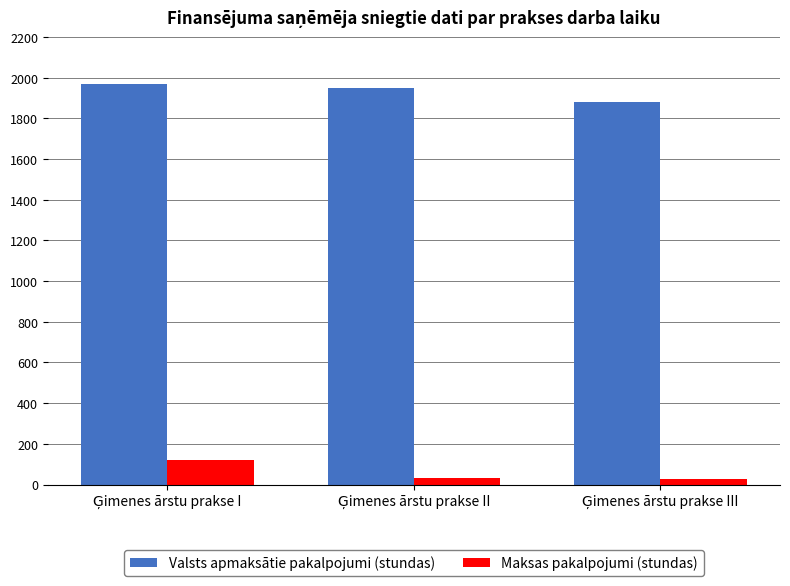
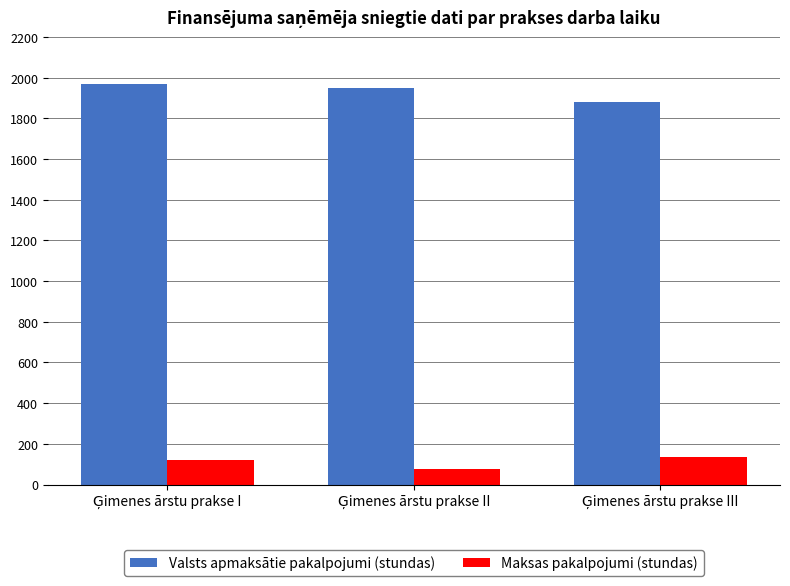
Maksas pakalpojumi (stundas), Ģimenes ārstu prakse II: 30 -> 80
Maksas pakalpojumi (stundas), Ģimenes ārstu prakse III: 30 -> 130
